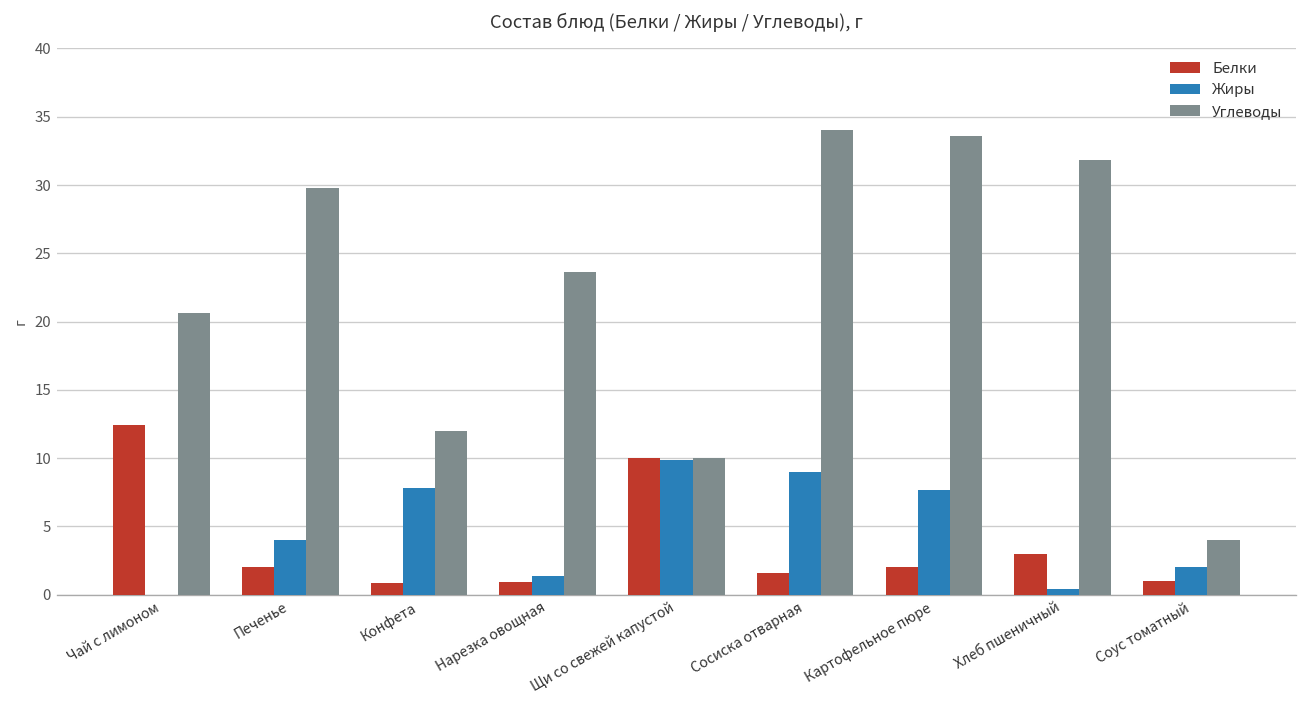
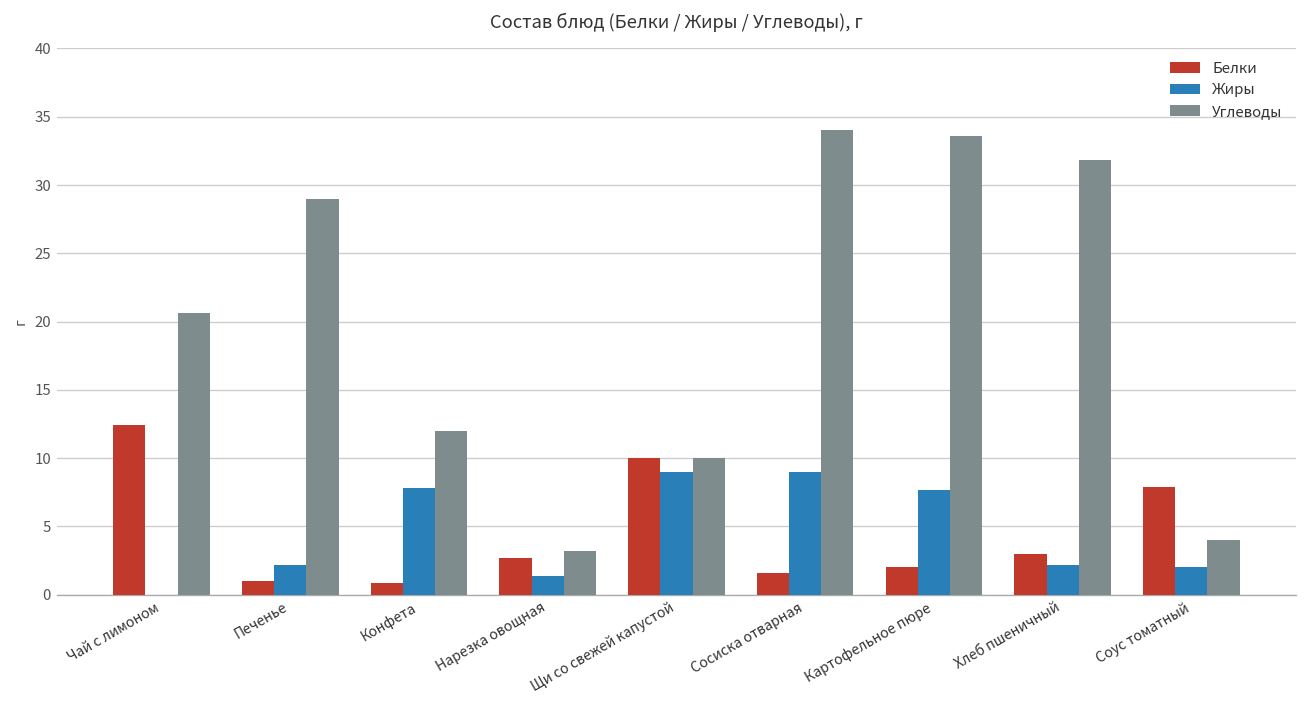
Белки, Печенье: 2 -> 1
Жиры, Печенье: 4.0 -> 2.2
Углеводы, Печенье: 29.8 -> 29.0
Белки, Нарезка овощная: 1.0 -> 2.7
Углеводы, Нарезка овощная: 23.6 -> 3.2
Жиры, Щи со свежей капустой: 9.9 -> 9.0
Жиры, Хлеб пшеничный: 0.5 -> 2.2
Белки, Соус томатный: 1.0 -> 7.9
